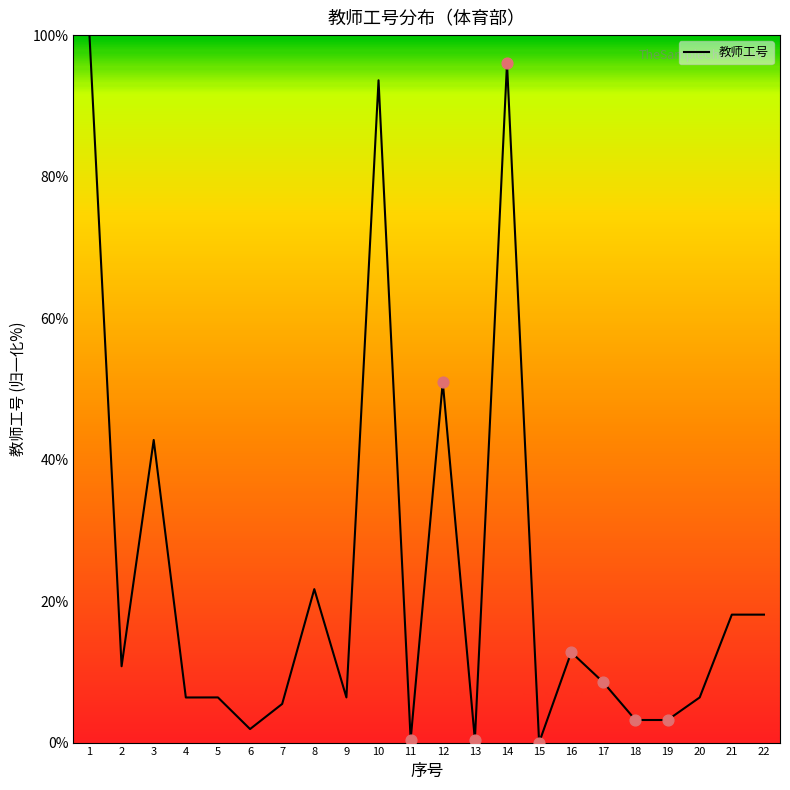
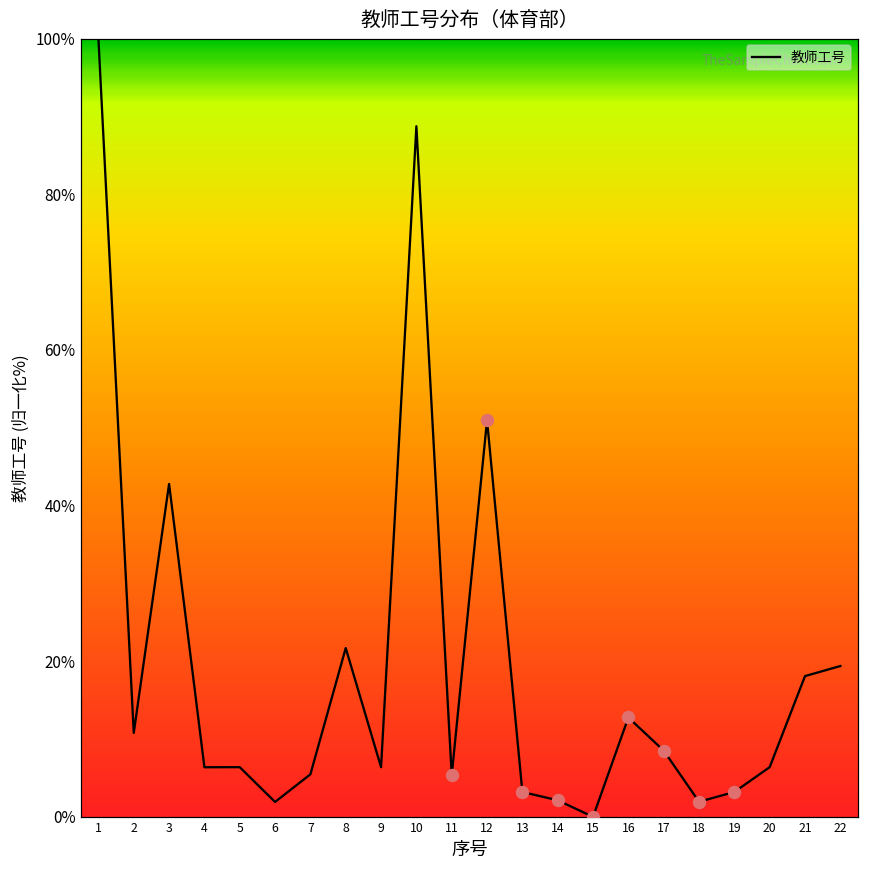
教师工号, 10: 94% -> 89%
教师工号, 11: 0% -> 5%
教师工号, 13: 0% -> 3%
教师工号, 14: 96% -> 2%
教师工号, 18: 3% -> 2%
教师工号, 22: 18% -> 19%
